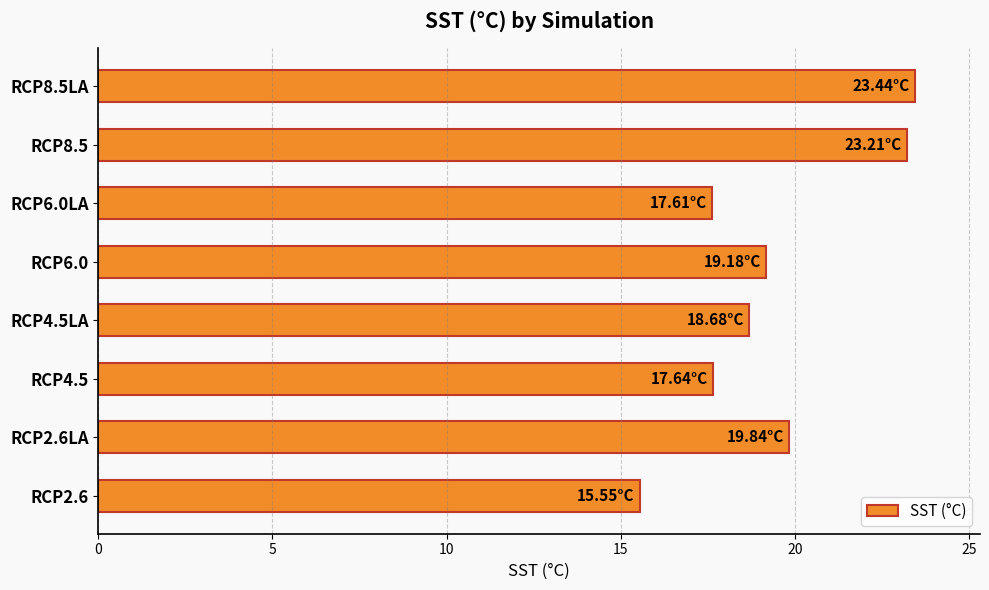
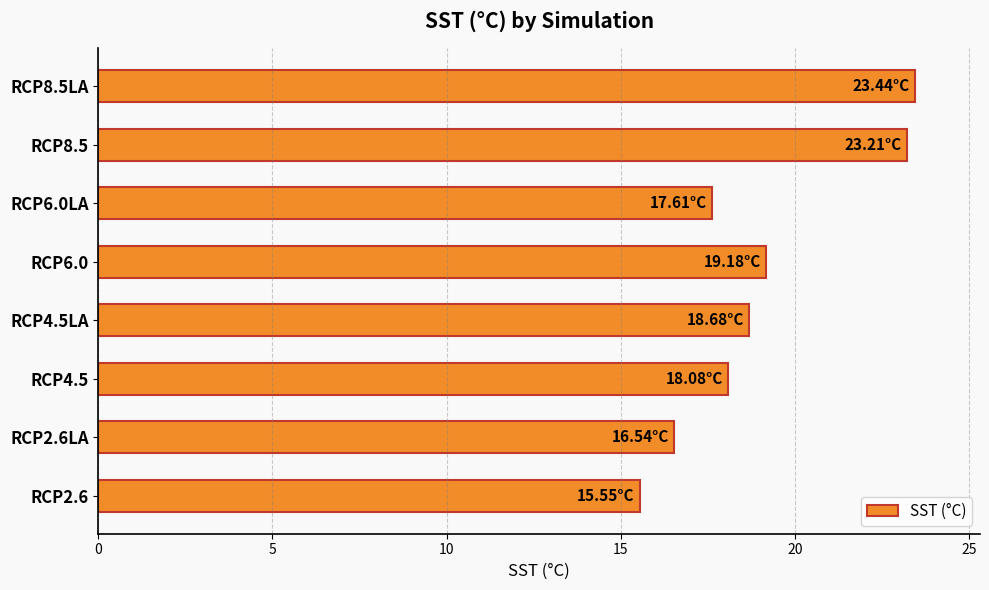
RCP4.5: 17.64°C -> 18.08°C
RCP2.6LA: 19.84°C -> 16.54°C
